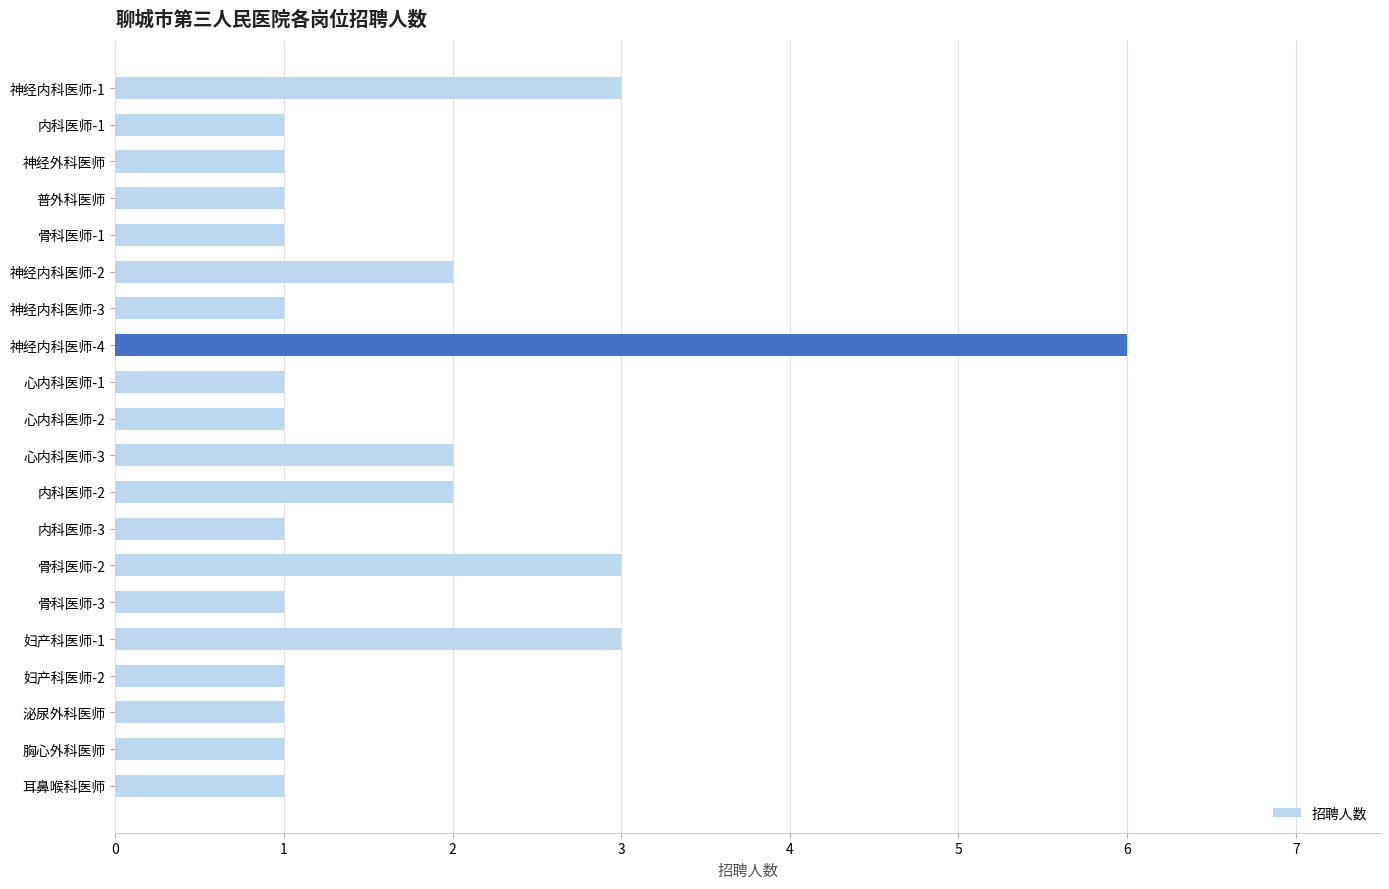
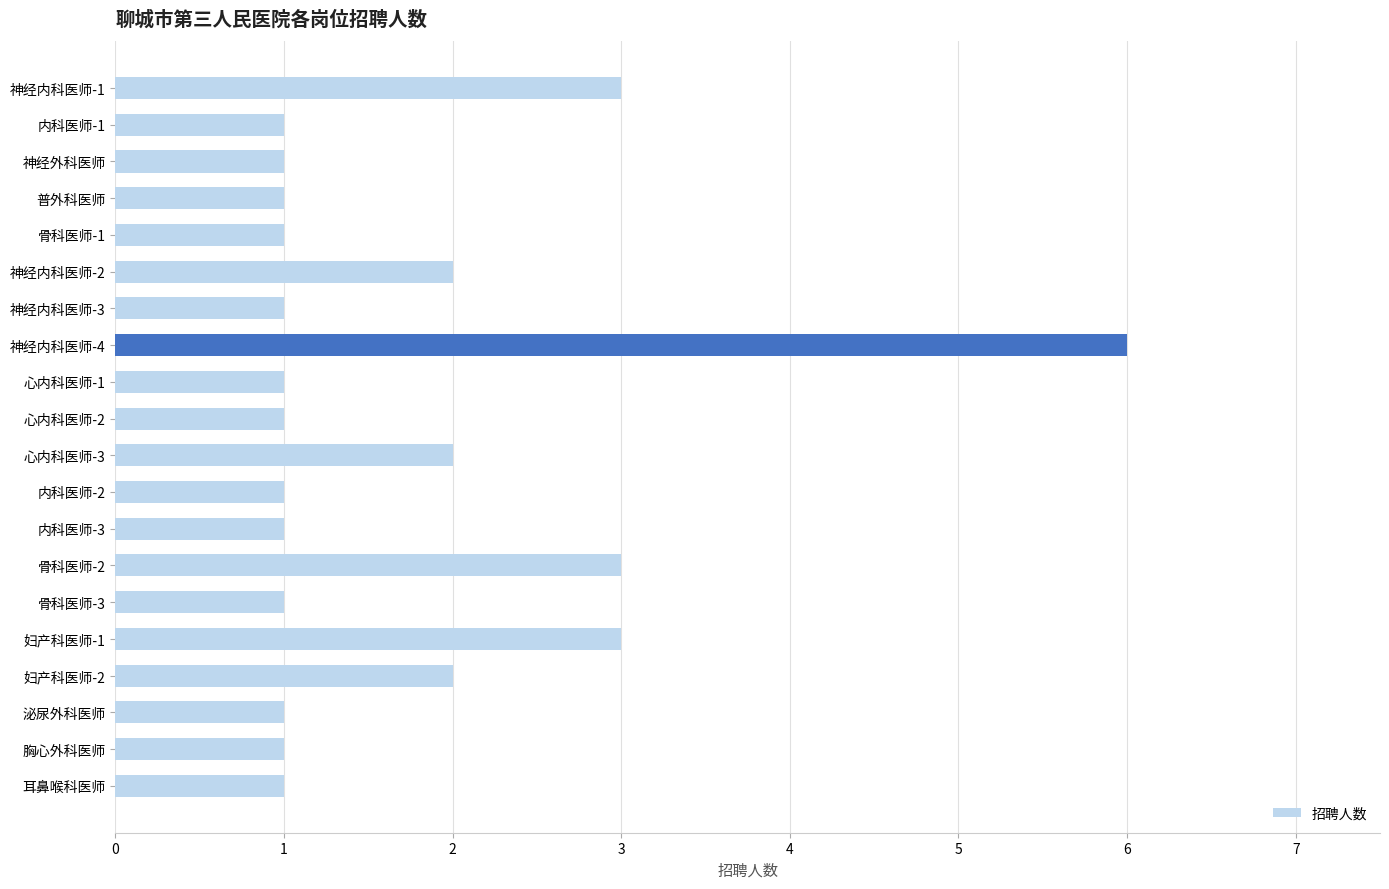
内科医师-2: 2 -> 1
妇产科医师-2: 1 -> 2
